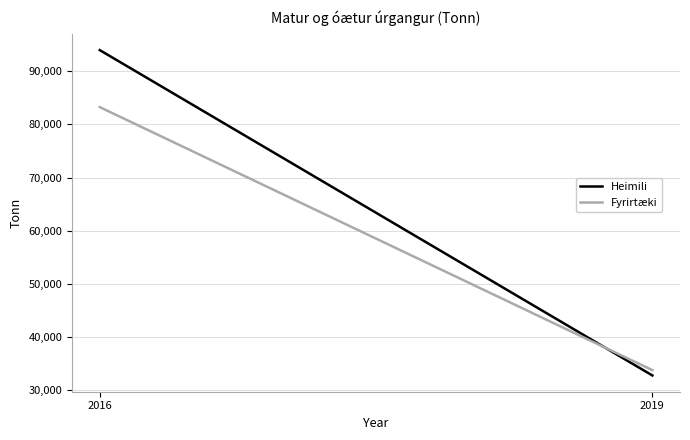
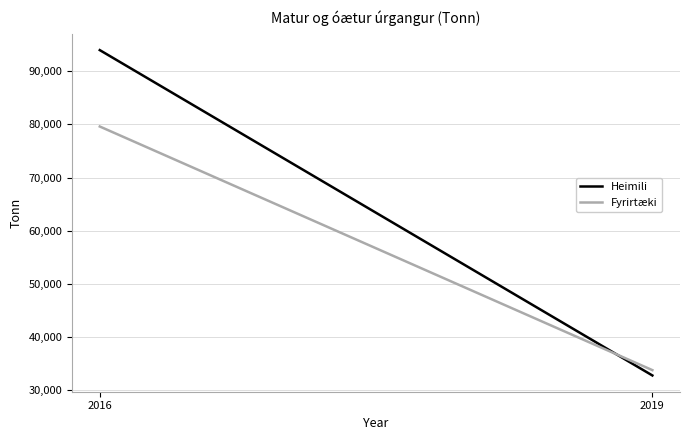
Fyrirtæki, 2016: 83,000 -> 80,000
